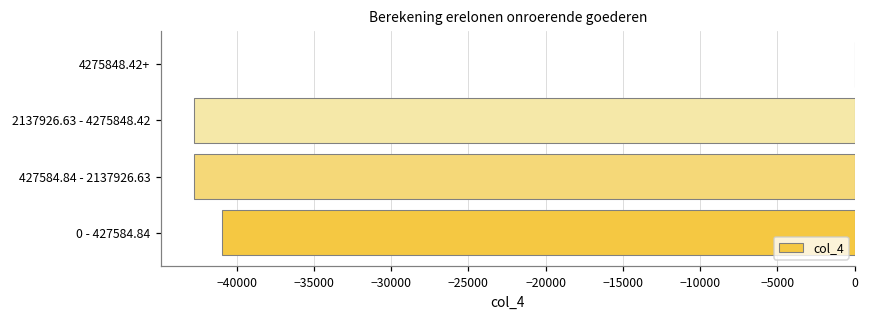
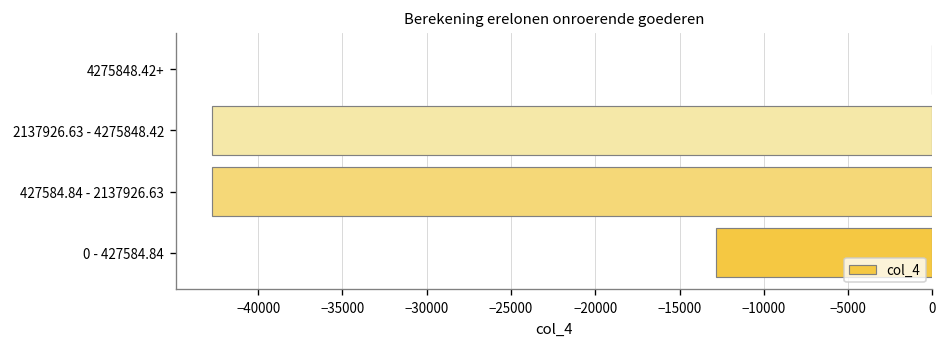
0 - 427584.84: -41000 -> -12800
